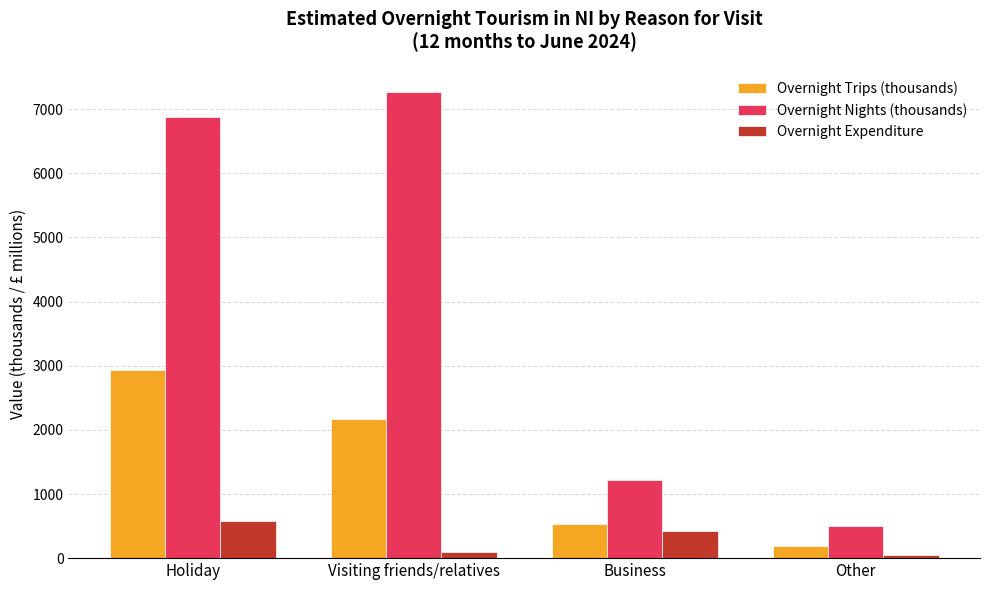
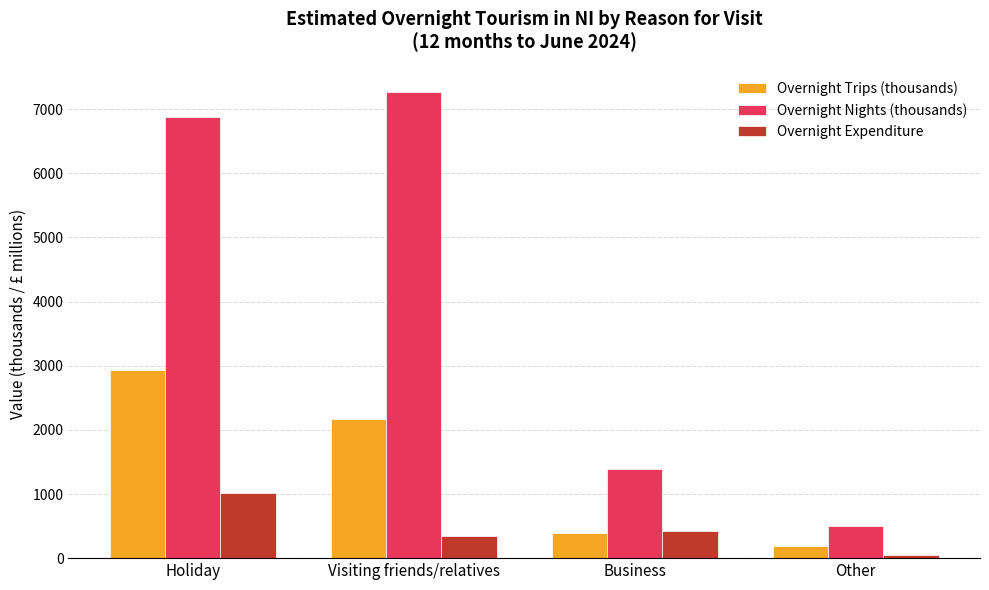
Overnight Expenditure, Holiday: 600 -> 1000
Overnight Expenditure, Visiting friends/relatives: 100 -> 300
Overnight Trips (thousands), Business: 500 -> 400
Overnight Nights (thousands), Business: 1200 -> 1400
